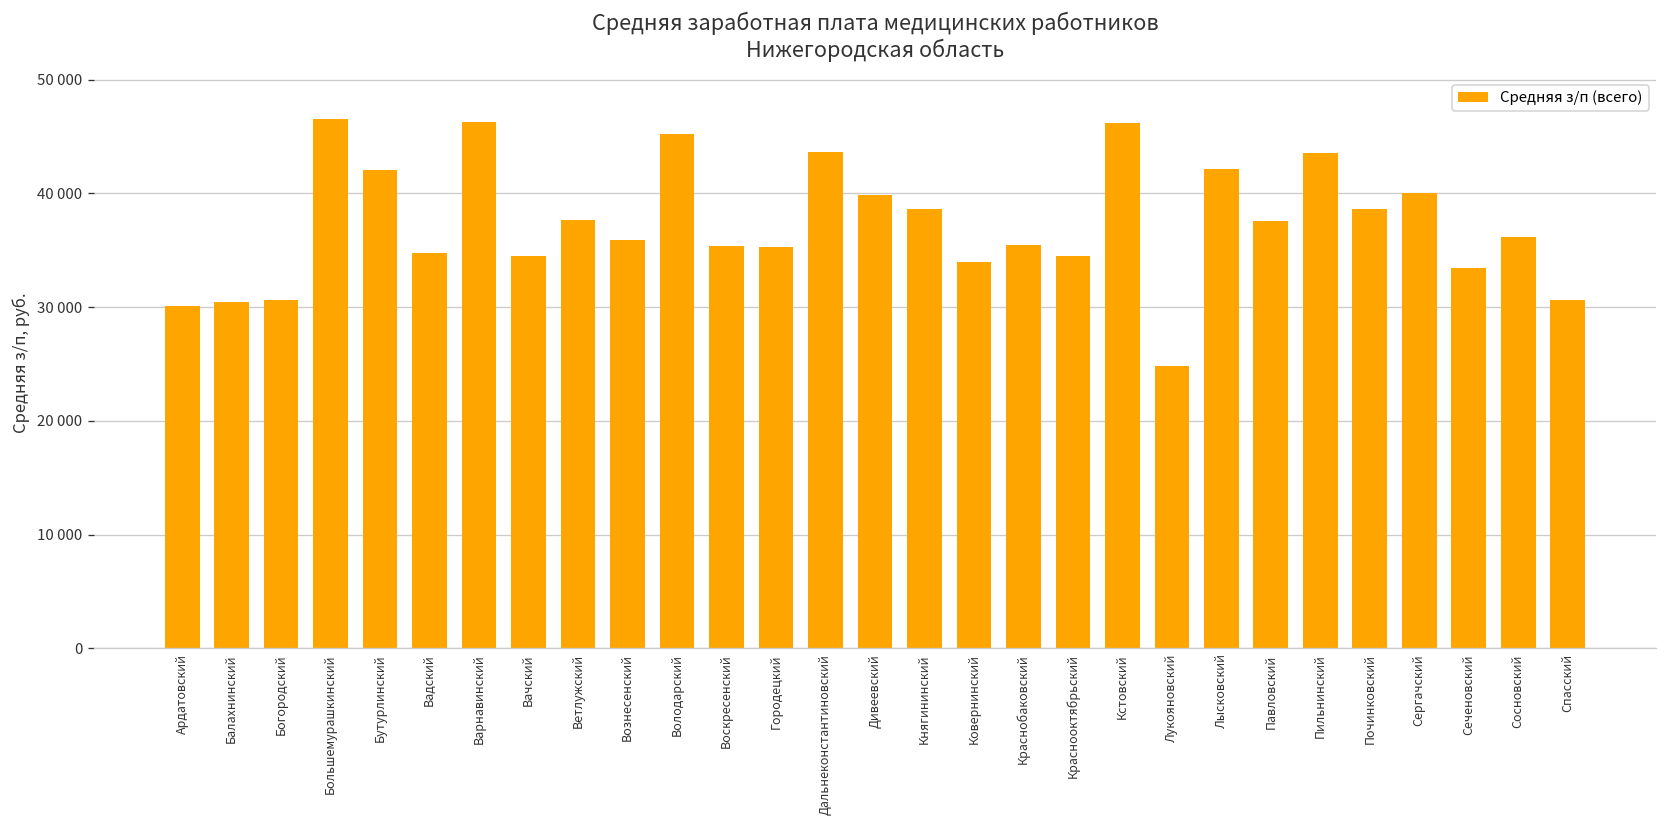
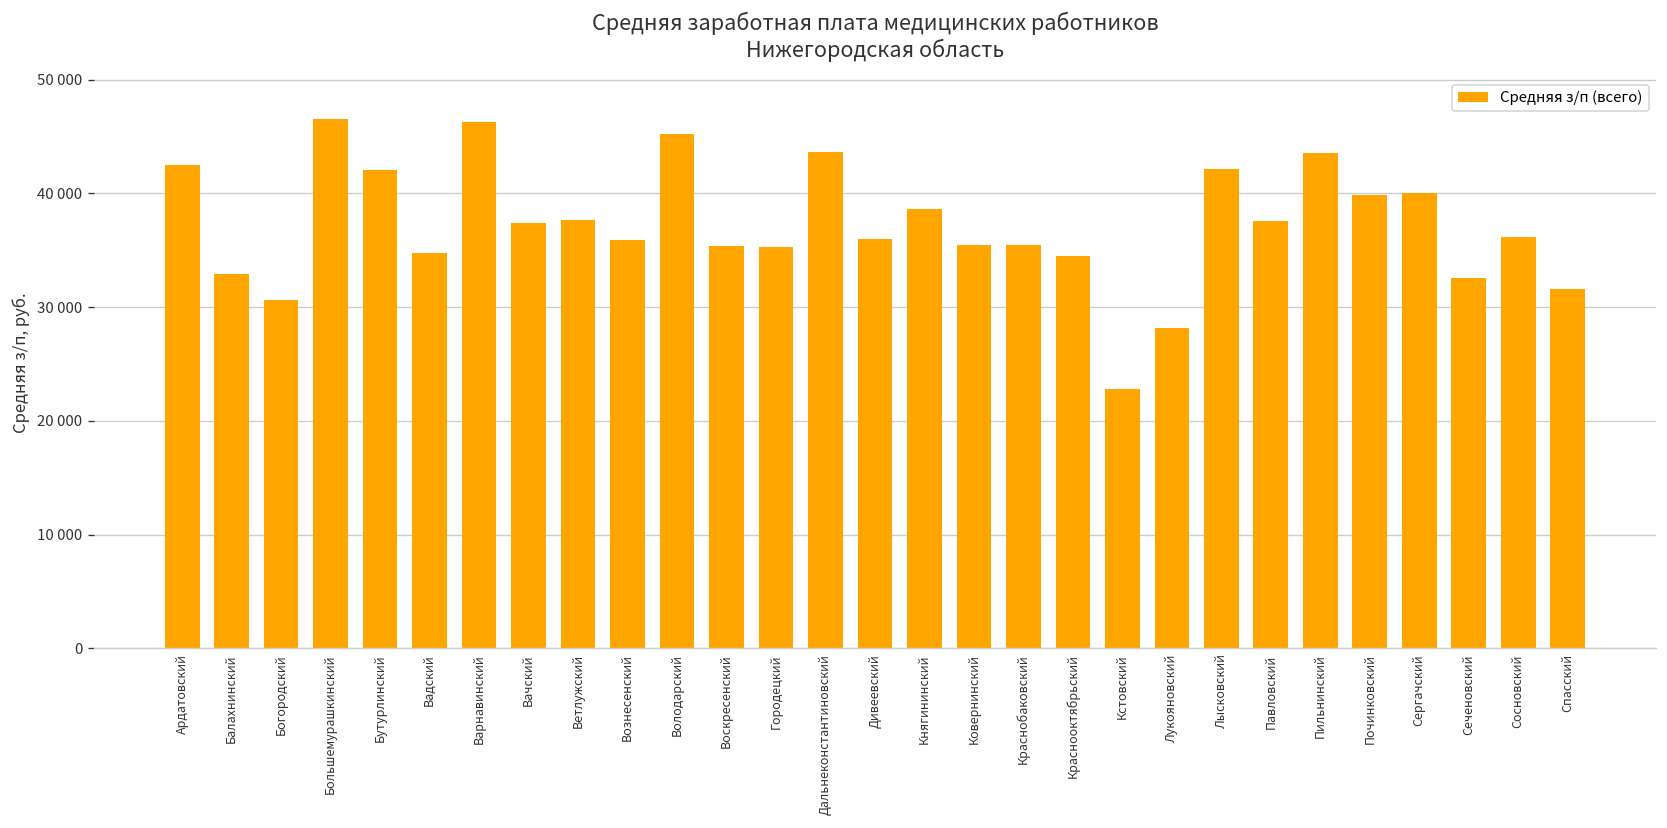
Ардатовский: 30000 -> 43000
Балахнинский: 30000 -> 33000
Вачский: 35000 -> 37000
Дивеевский: 40000 -> 36000
Ковернинский: 34000 -> 35000
Кстовский: 46000 -> 23000
Лукояновский: 25000 -> 28000
Починковский: 39000 -> 40000
Сеченовский: 33500 -> 32600
Спасский: 31000 -> 32000
